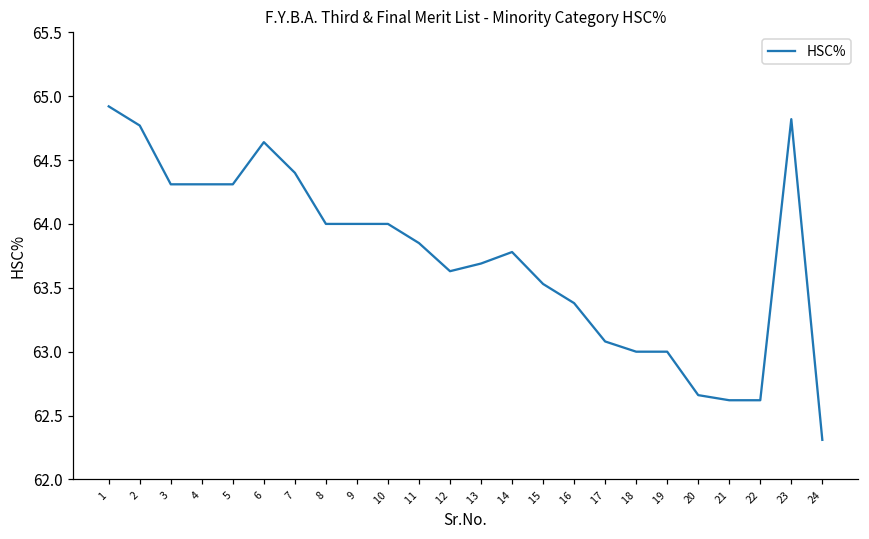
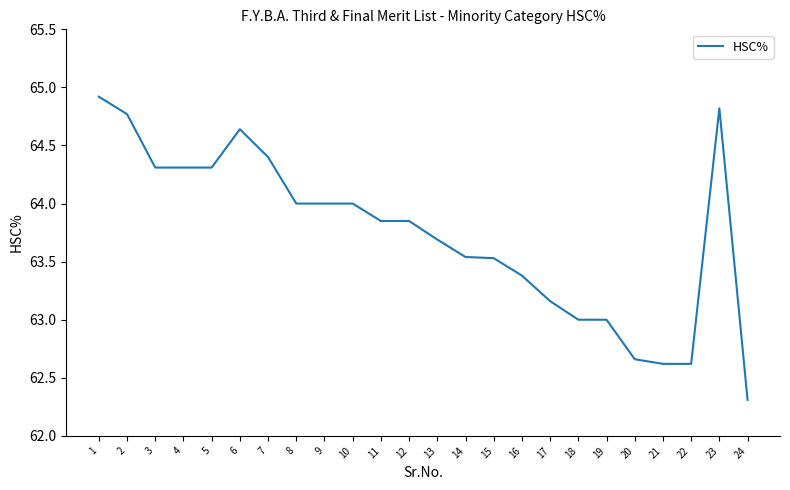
12: 63.63 -> 63.85
14: 63.78 -> 63.54
17: 63.08 -> 63.16
